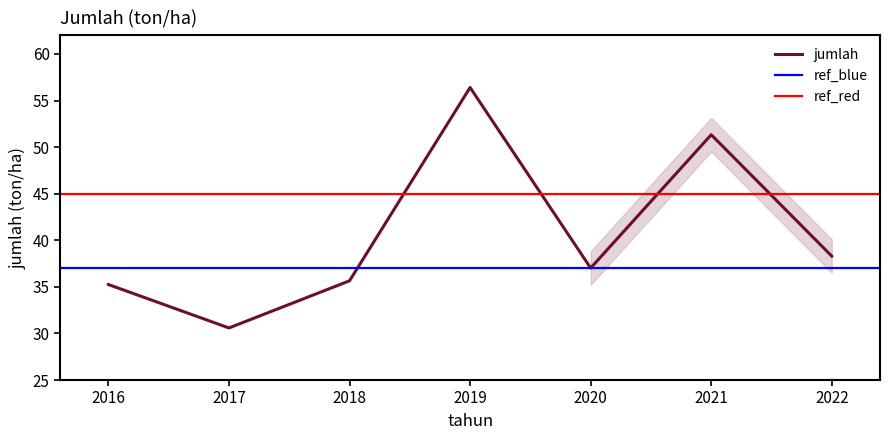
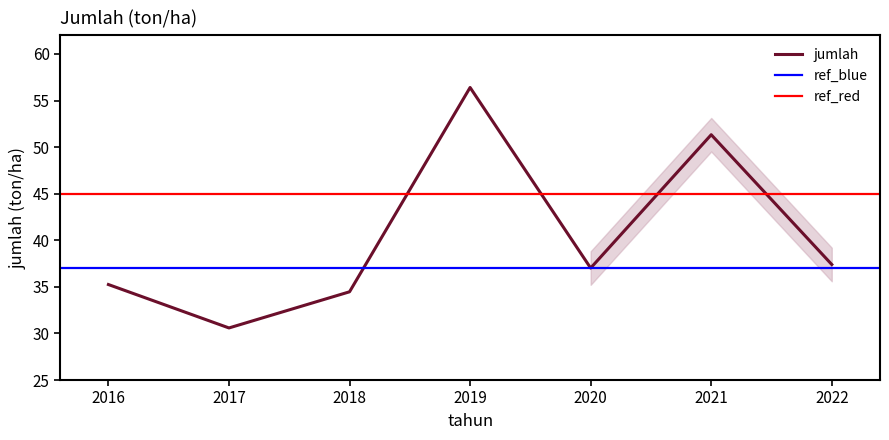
jumlah, 2018: 36 -> 34
jumlah, 2022: 38 -> 37
